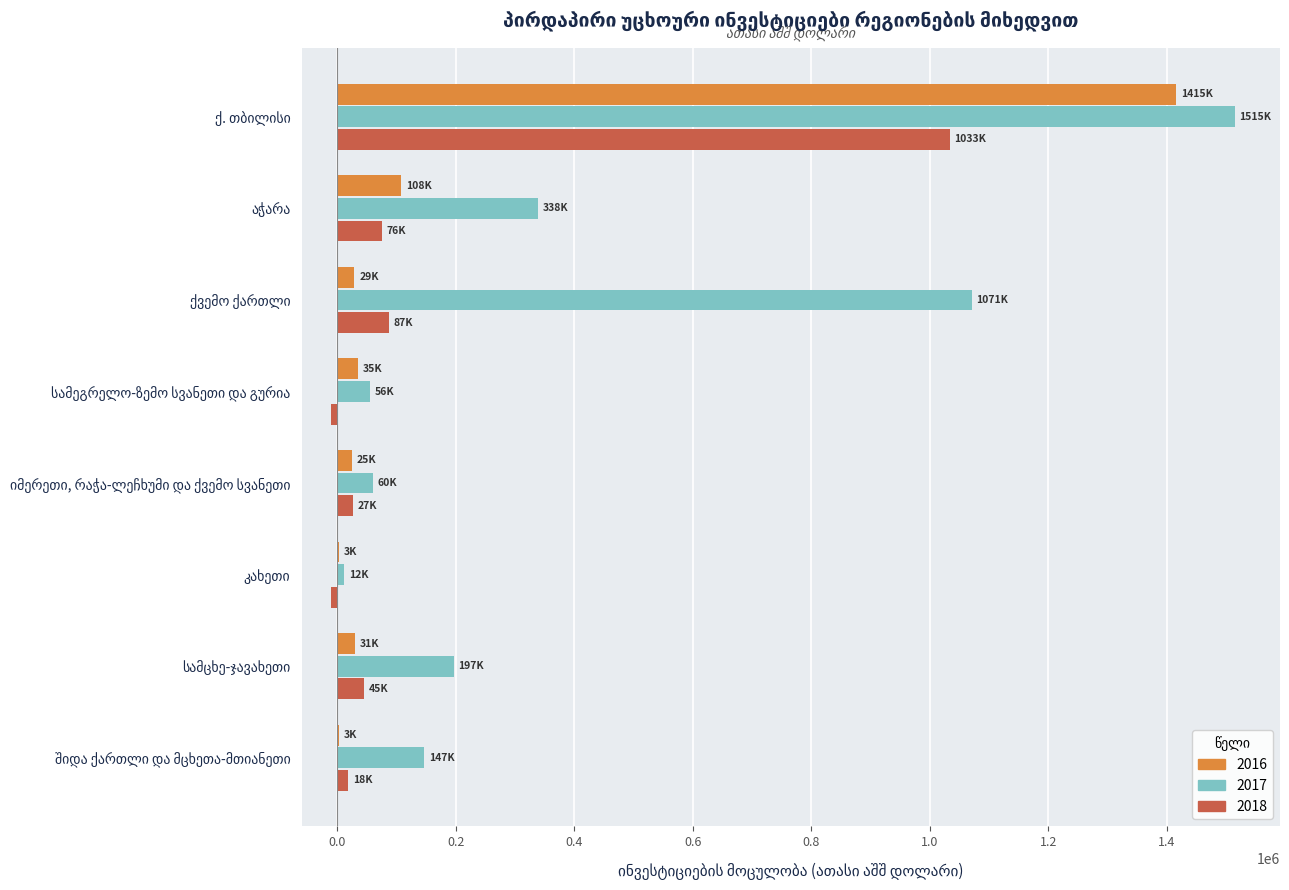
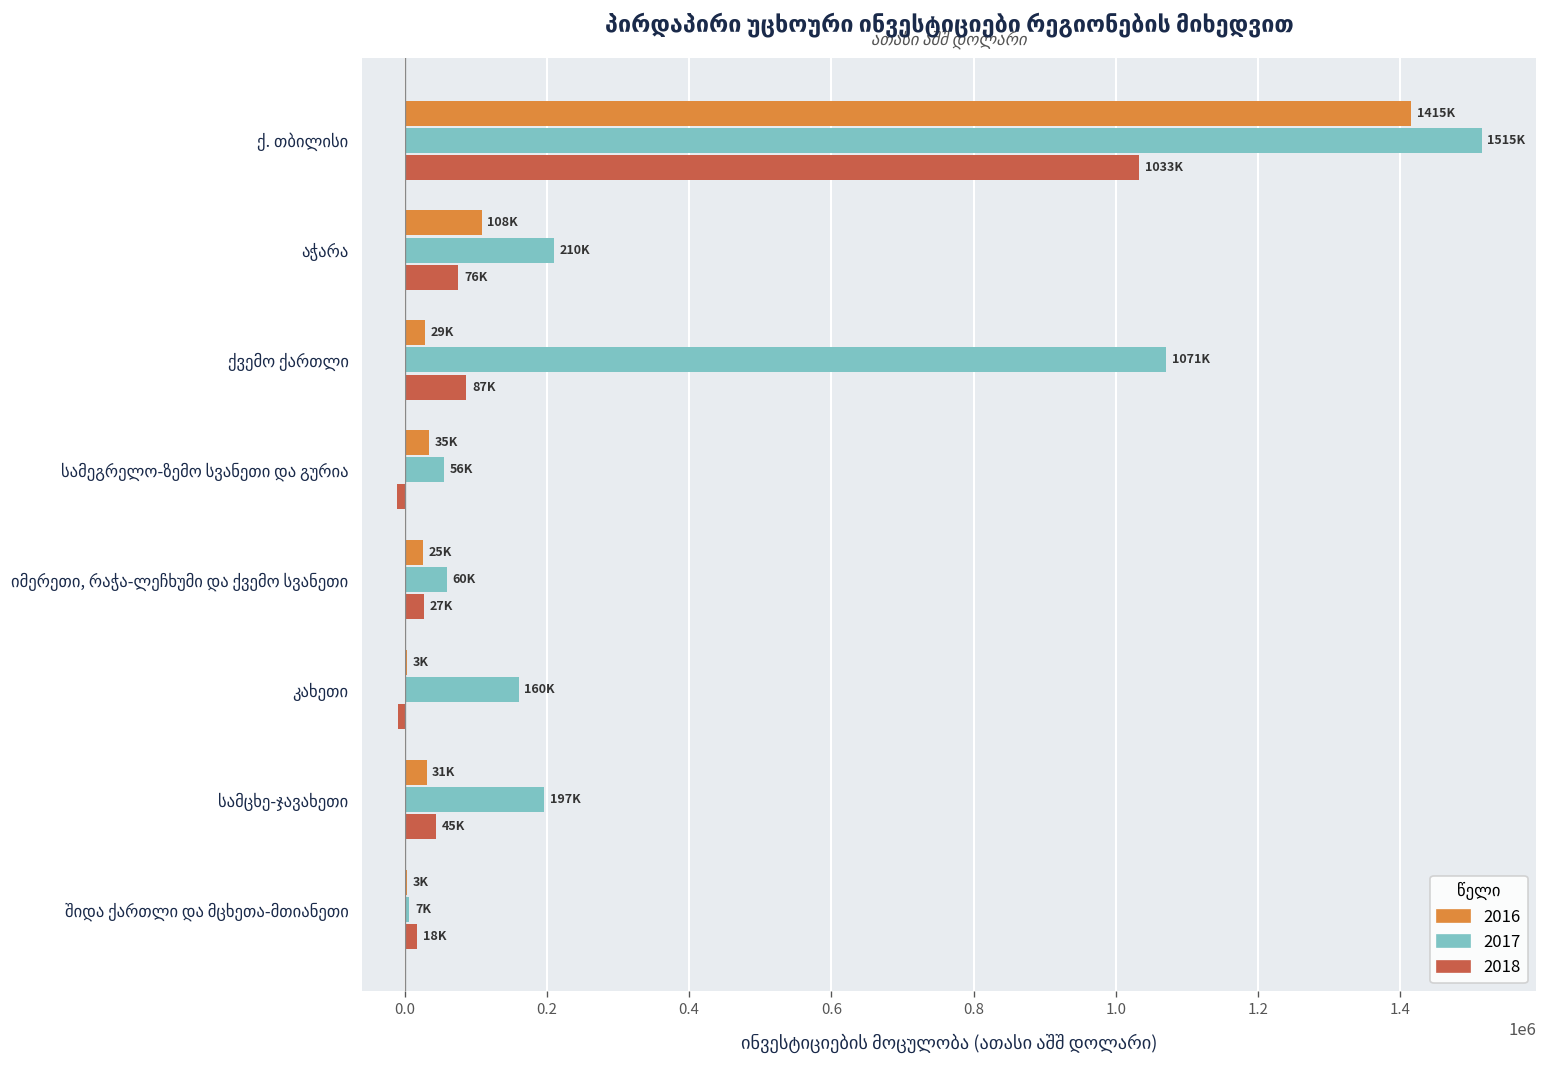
2017, აჭარა: 338K -> 210K
2017, კახეთი: 12K -> 160K
2017, შიდა ქართლი და მცხეთა-მთიანეთი: 147K -> 7K
